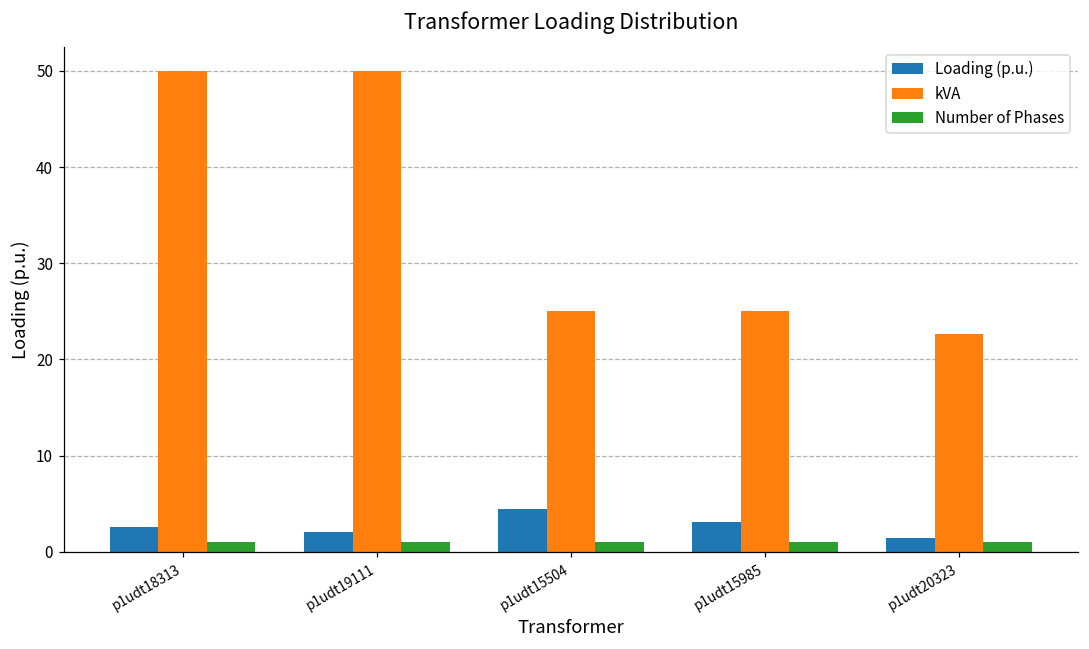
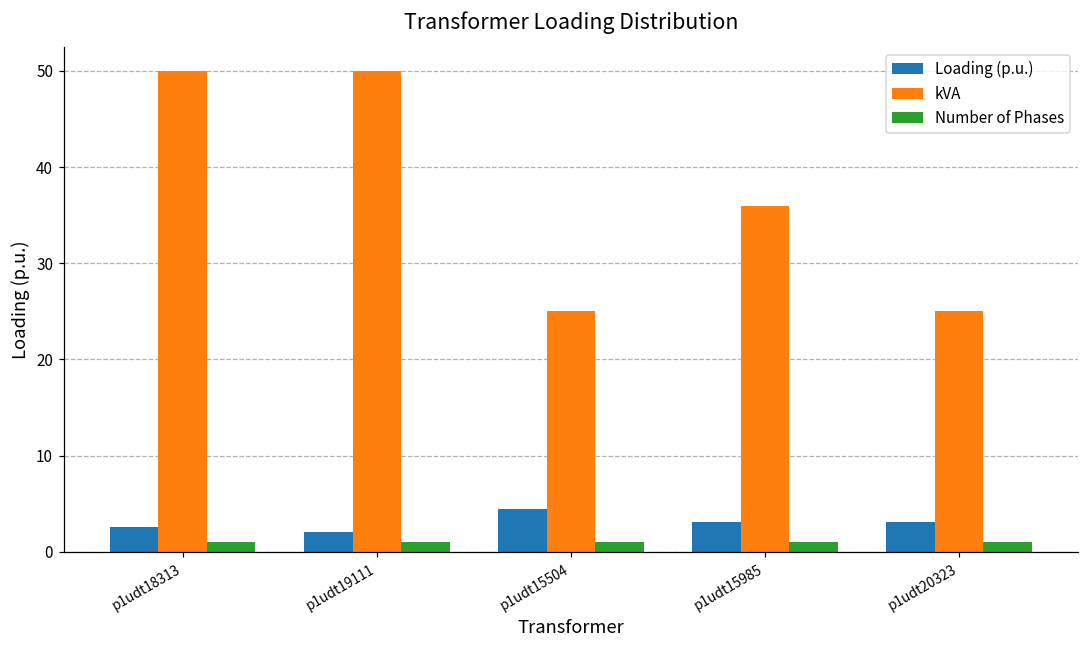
kVA, p1udt15985: 25 -> 36
Loading (p.u.), p1udt20323: 1 -> 3
kVA, p1udt20323: 23 -> 25
